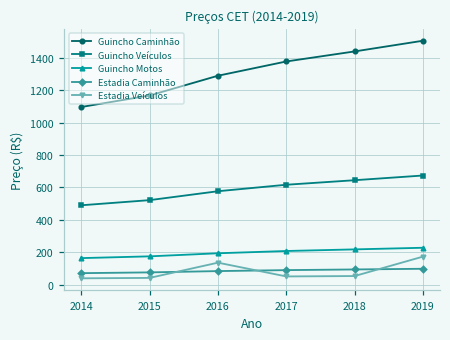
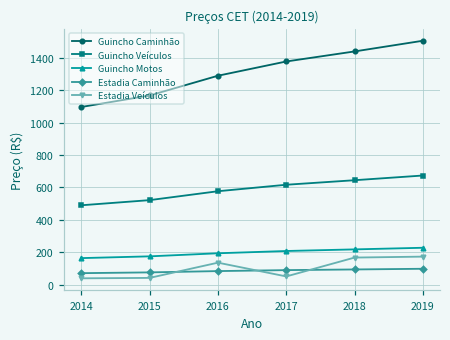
Estadia Veículos, 2018: 50 -> 170
